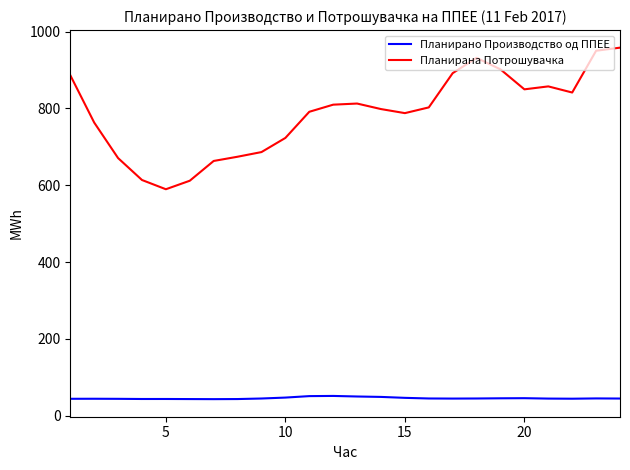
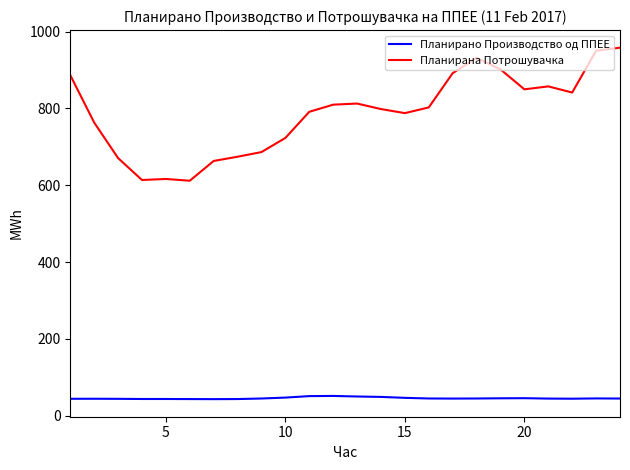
Планирана Потрошувачка, 5: 590 -> 620
